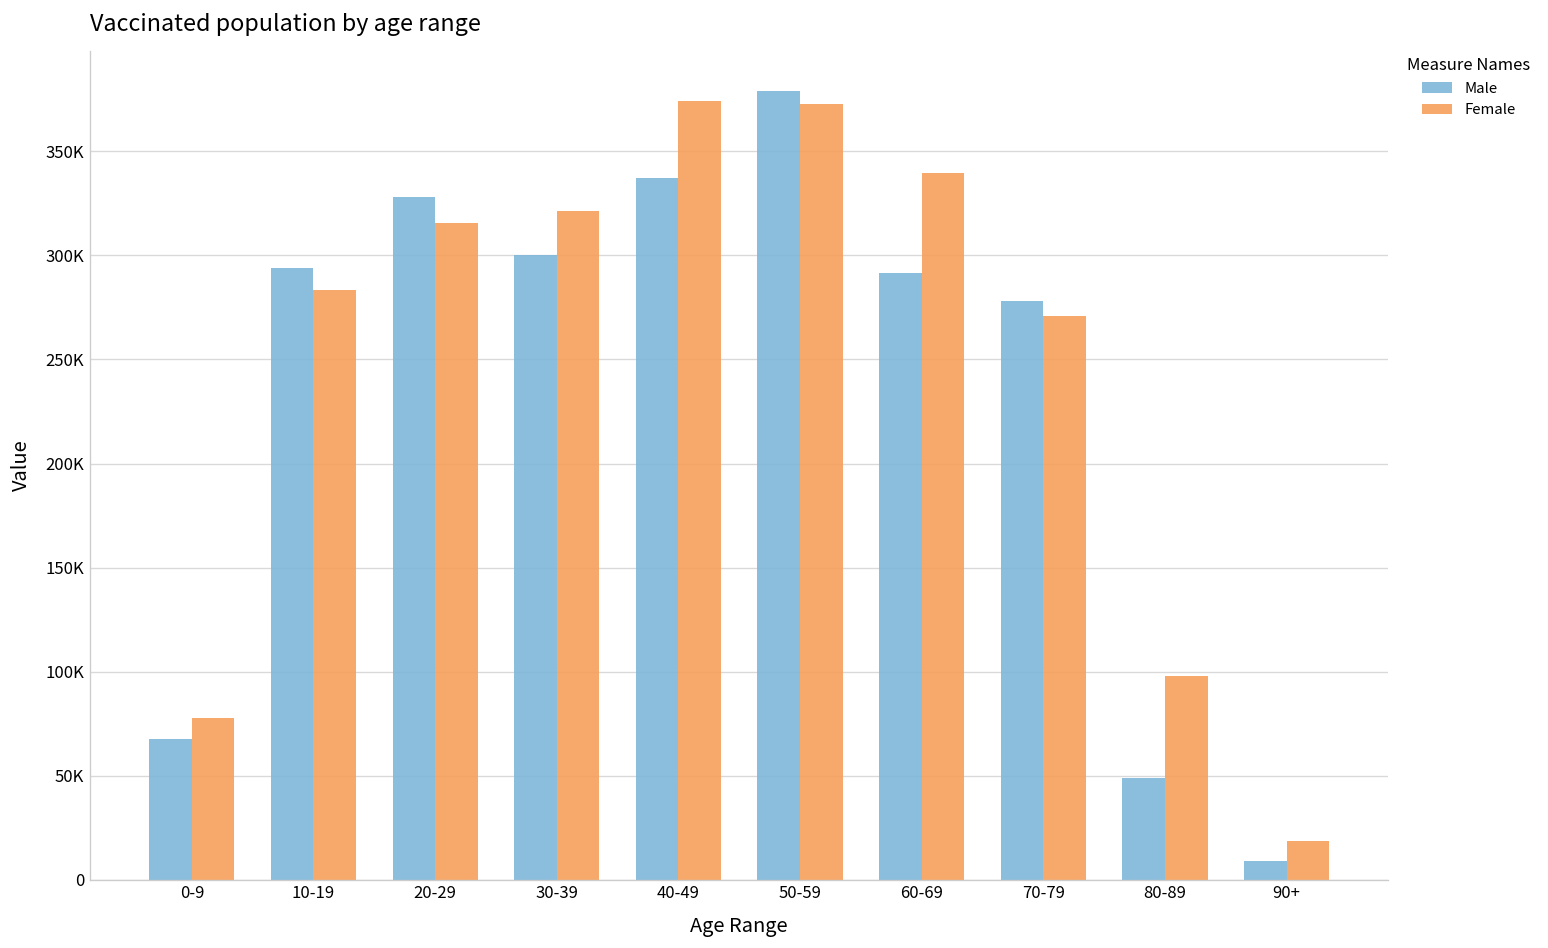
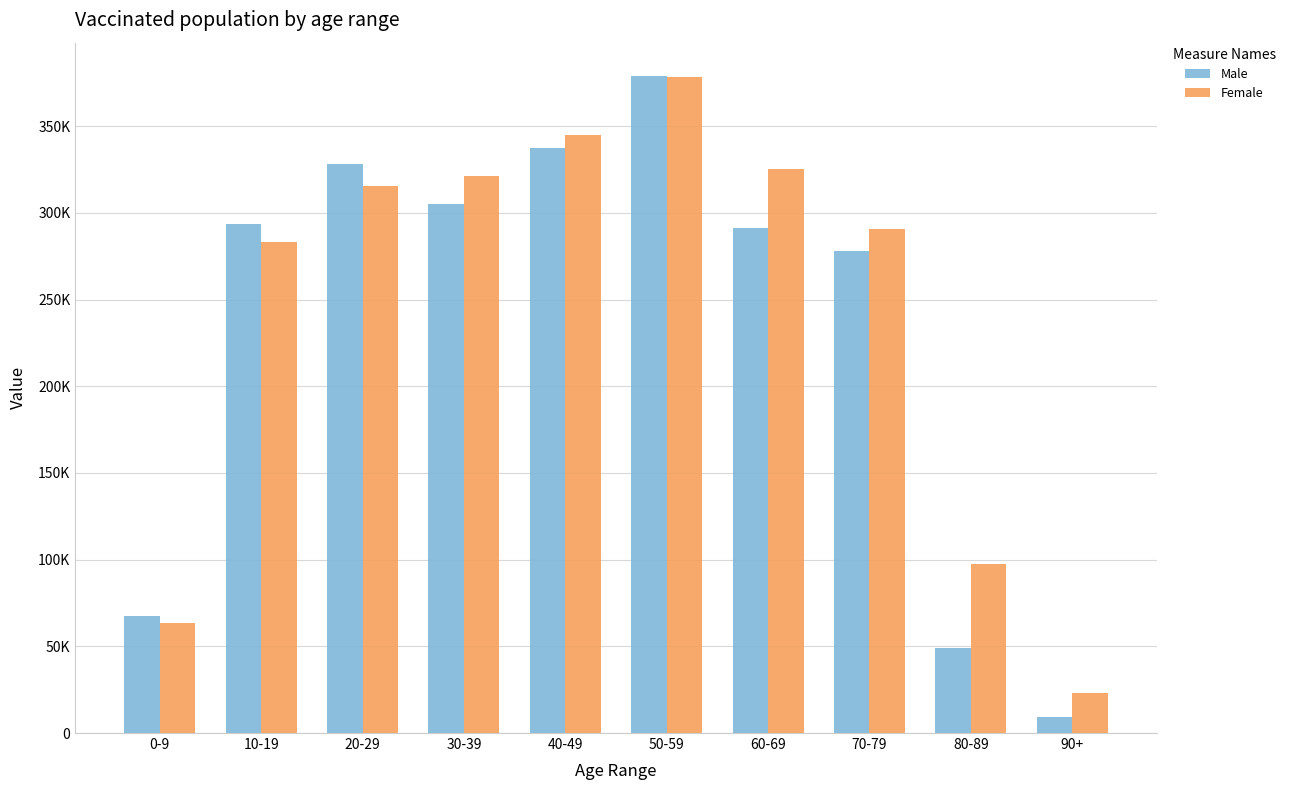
Female, 0-9: 78000 -> 63000
Male, 30-39: 300000 -> 305000
Female, 40-49: 374000 -> 345000
Female, 50-59: 373000 -> 378000
Female, 60-69: 340000 -> 325000
Female, 70-79: 271000 -> 291000
Female, 90+: 18000 -> 23000
